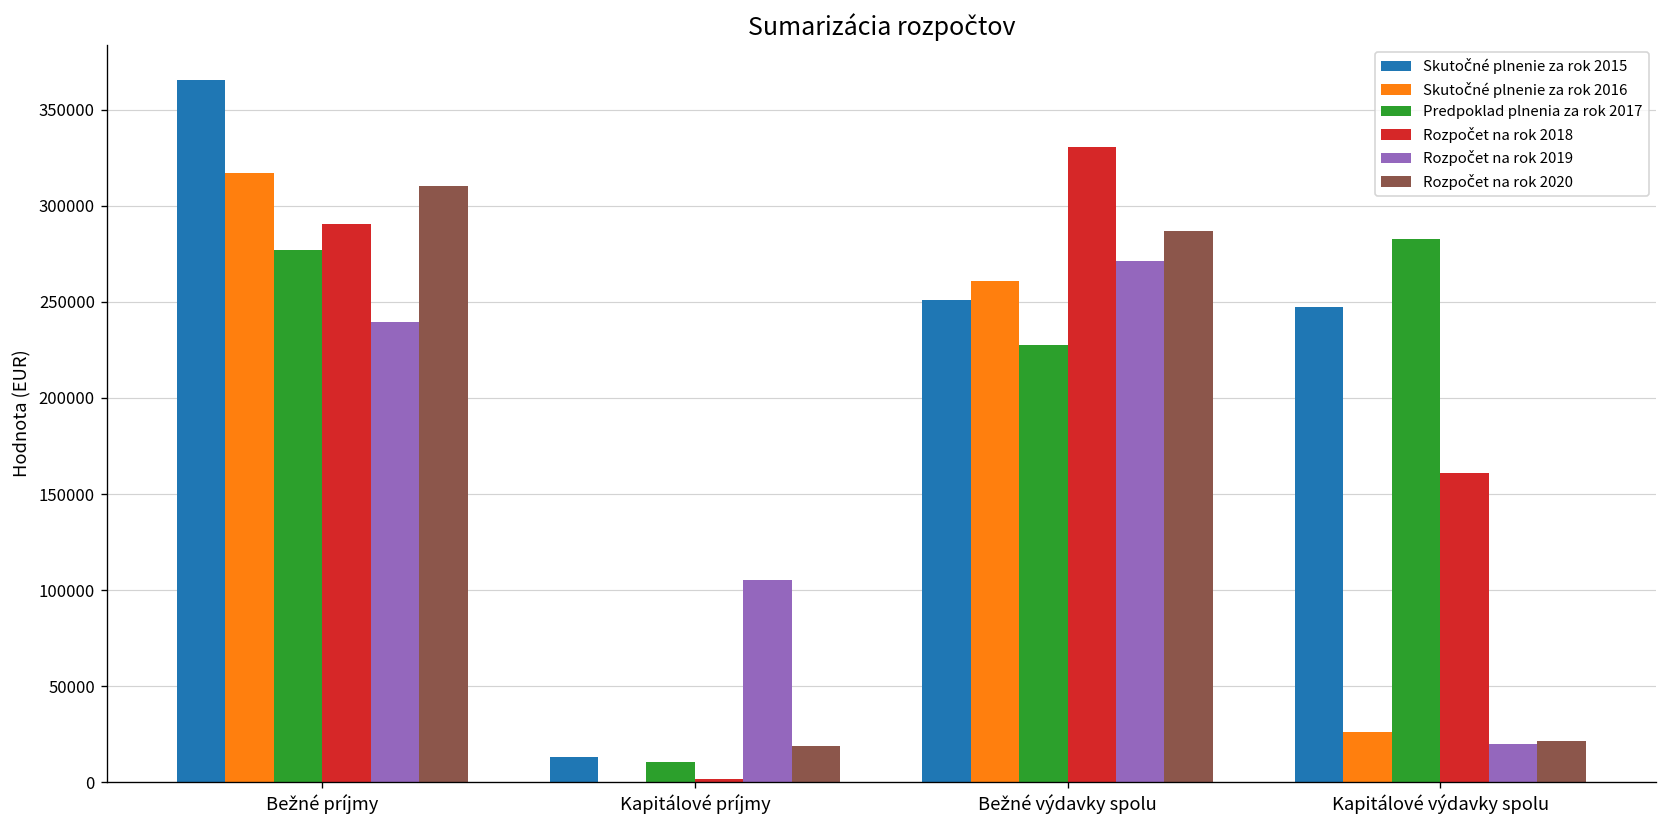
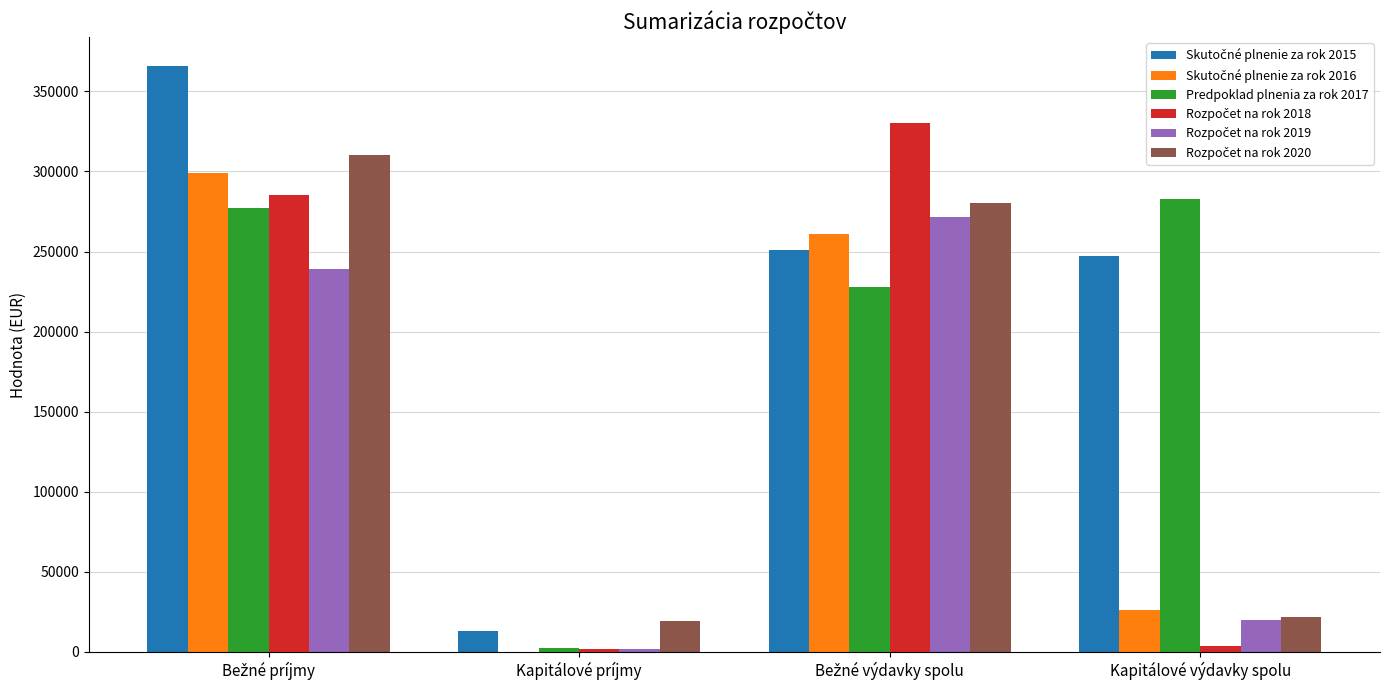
Skutočné plnenie za rok 2016, Bežné príjmy: 317000 -> 299000
Rozpočet na rok 2018, Bežné príjmy: 291000 -> 285000
Predpoklad plnenia za rok 2017, Kapitálové príjmy: 11000 -> 2000
Rozpočet na rok 2019, Kapitálové príjmy: 105000 -> 2000
Rozpočet na rok 2020, Bežné výdavky spolu: 287000 -> 280000
Rozpočet na rok 2018, Kapitálové výdavky spolu: 161000 -> 4000
